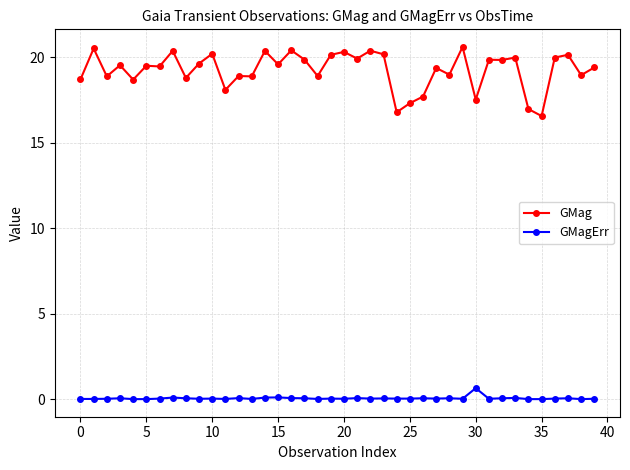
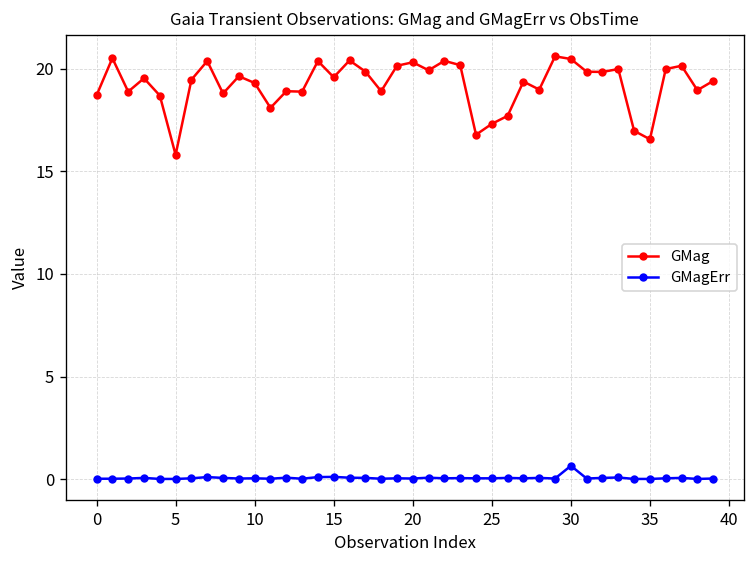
GMag, 5: 19.5 -> 15.8
GMag, 10: 20.2 -> 19.3
GMag, 30: 17.5 -> 20.5
